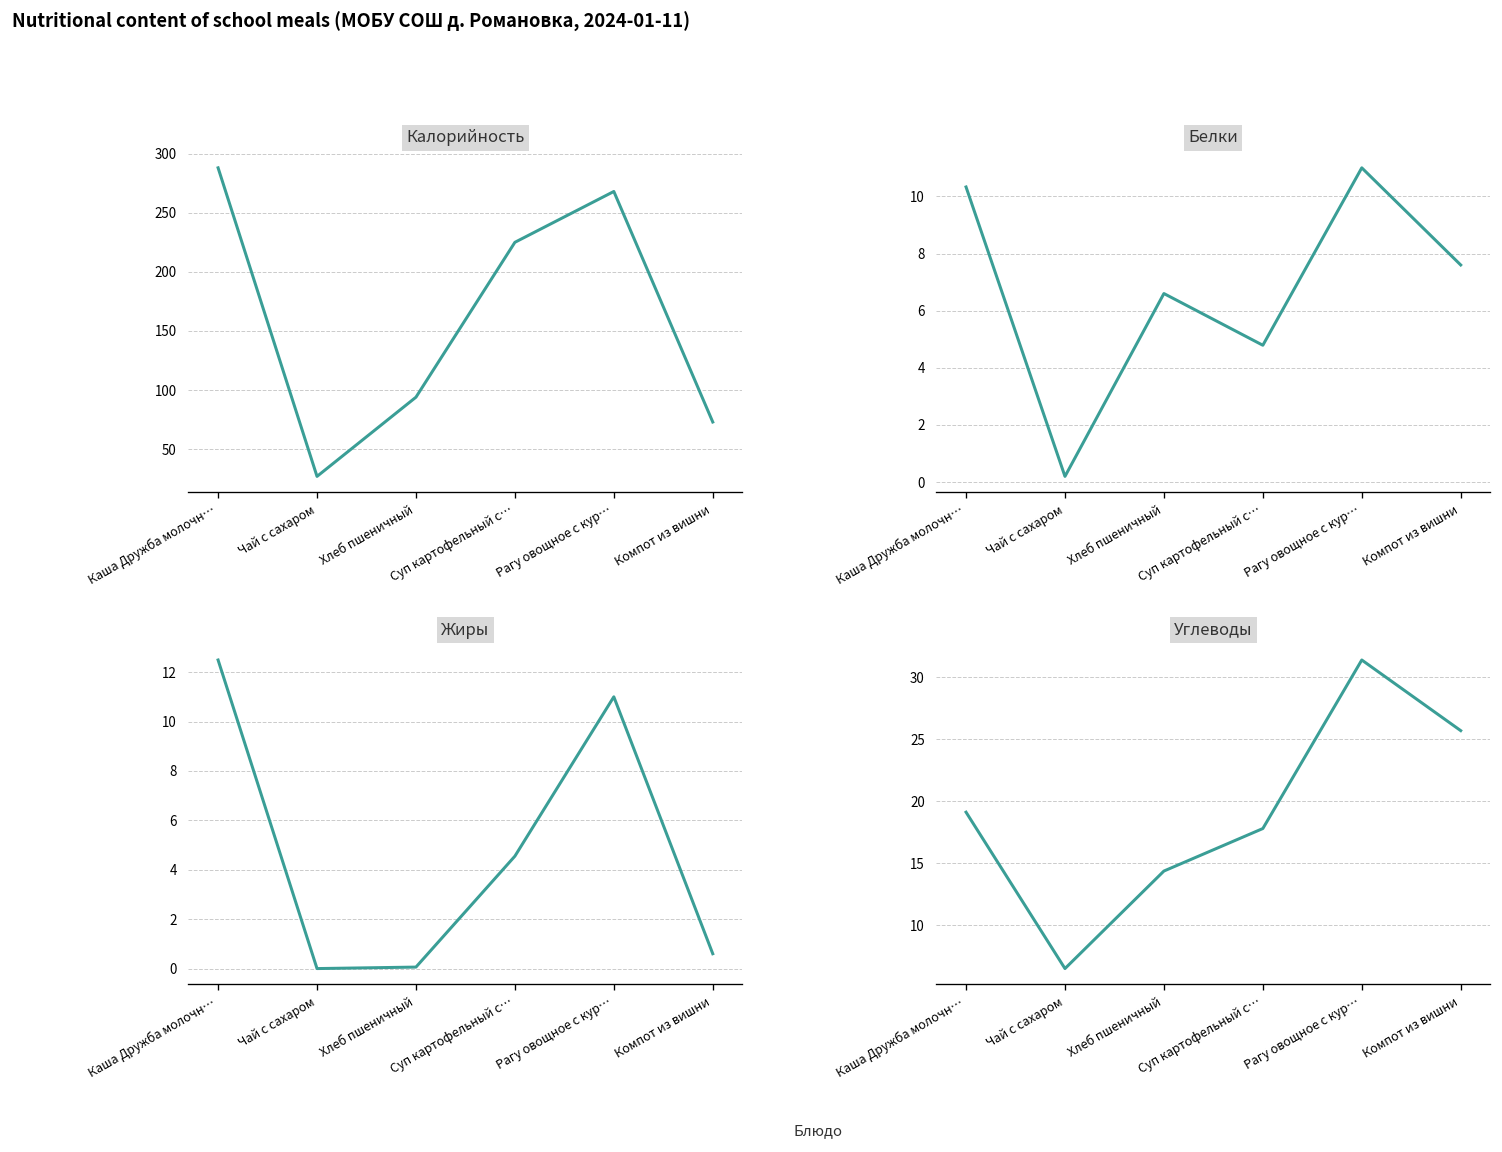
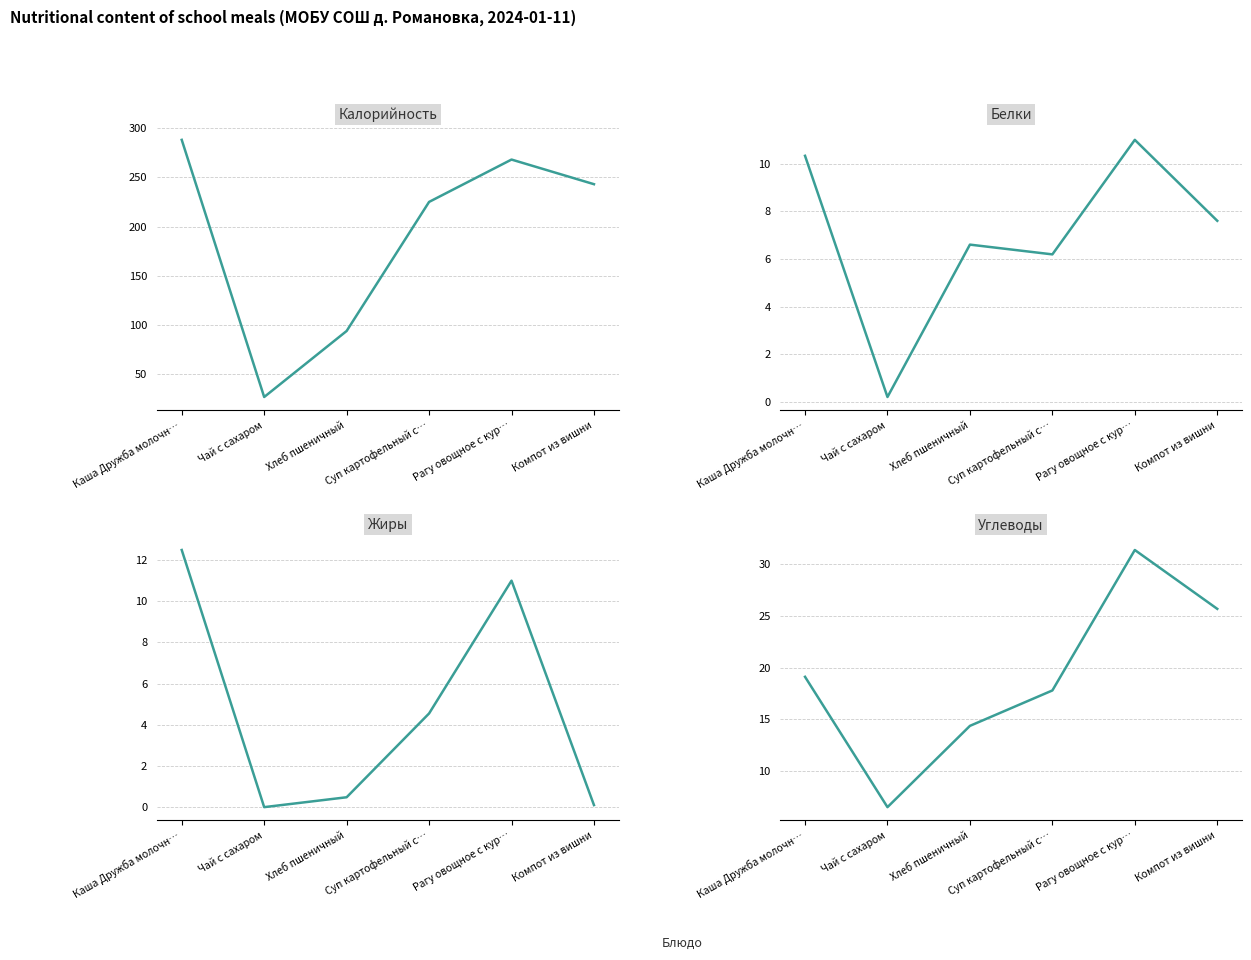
Калорийность, Компот из вишни: 70 -> 240
Белки, Суп картофельный с…: 4.8 -> 6.2
Жиры, Хлеб пшеничный: 0.1 -> 0.5
Жиры, Компот из вишни: 0.6 -> 0.1
